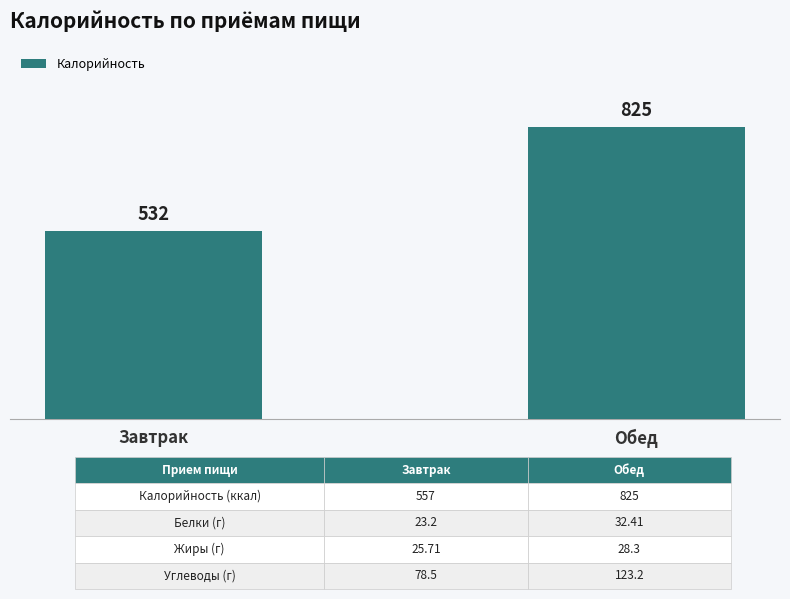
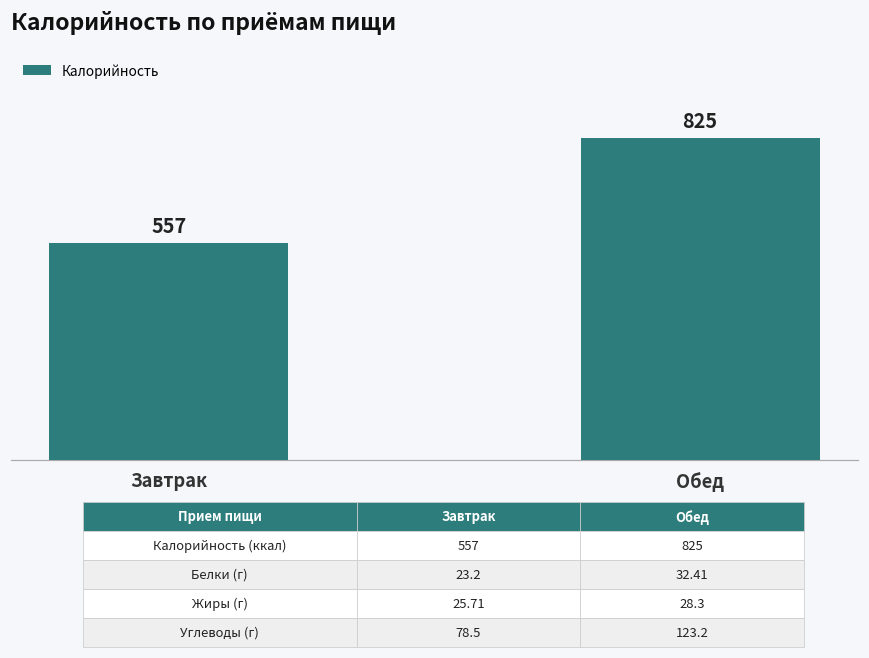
Завтрак: 532 -> 557
